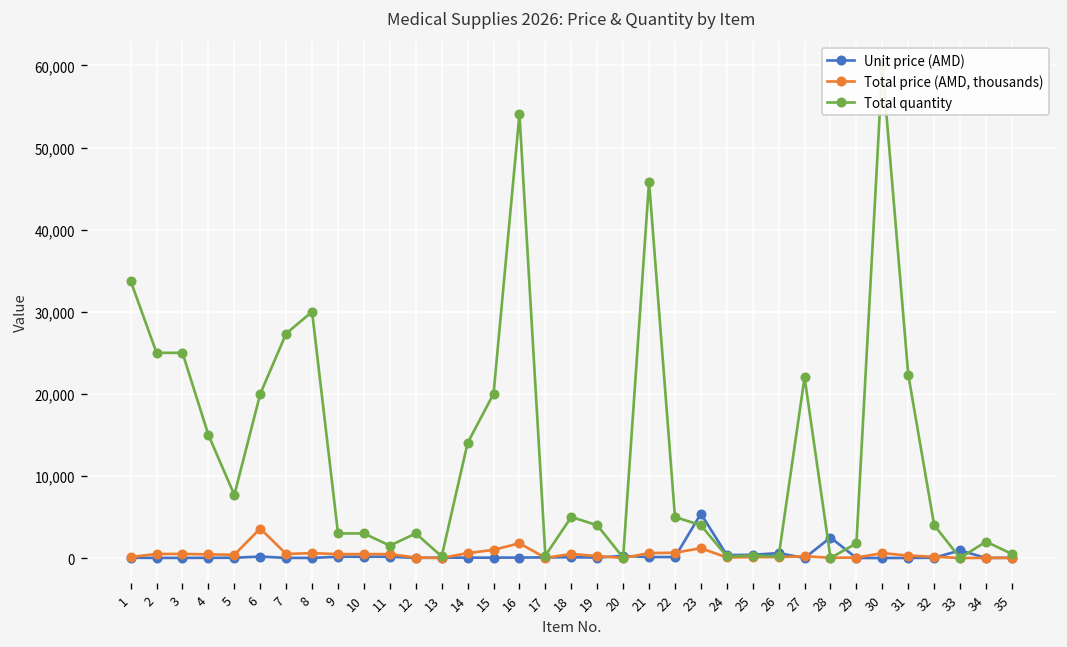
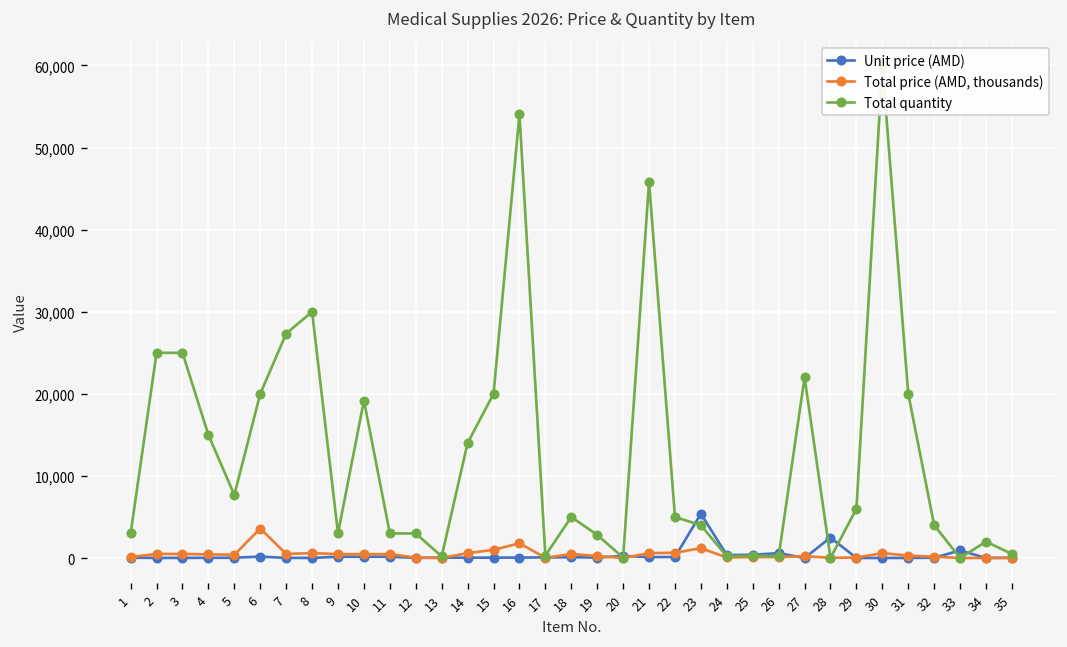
Total quantity, 1: 34,000 -> 3,000
Total quantity, 10: 3,000 -> 19,000
Total quantity, 11: 2,000 -> 3,000
Total quantity, 19: 4,000 -> 3,000
Total quantity, 29: 2,000 -> 6,000
Total quantity, 31: 22,000 -> 20,000
